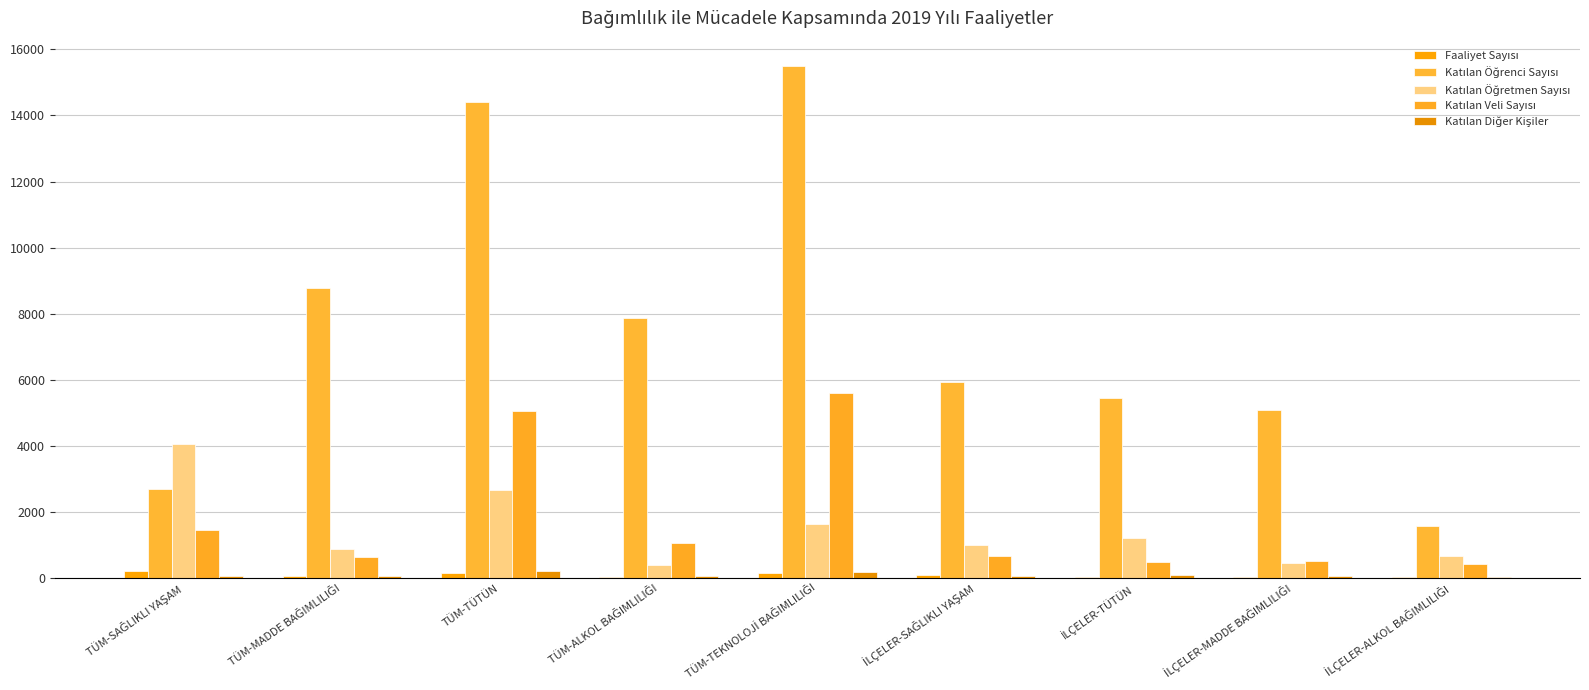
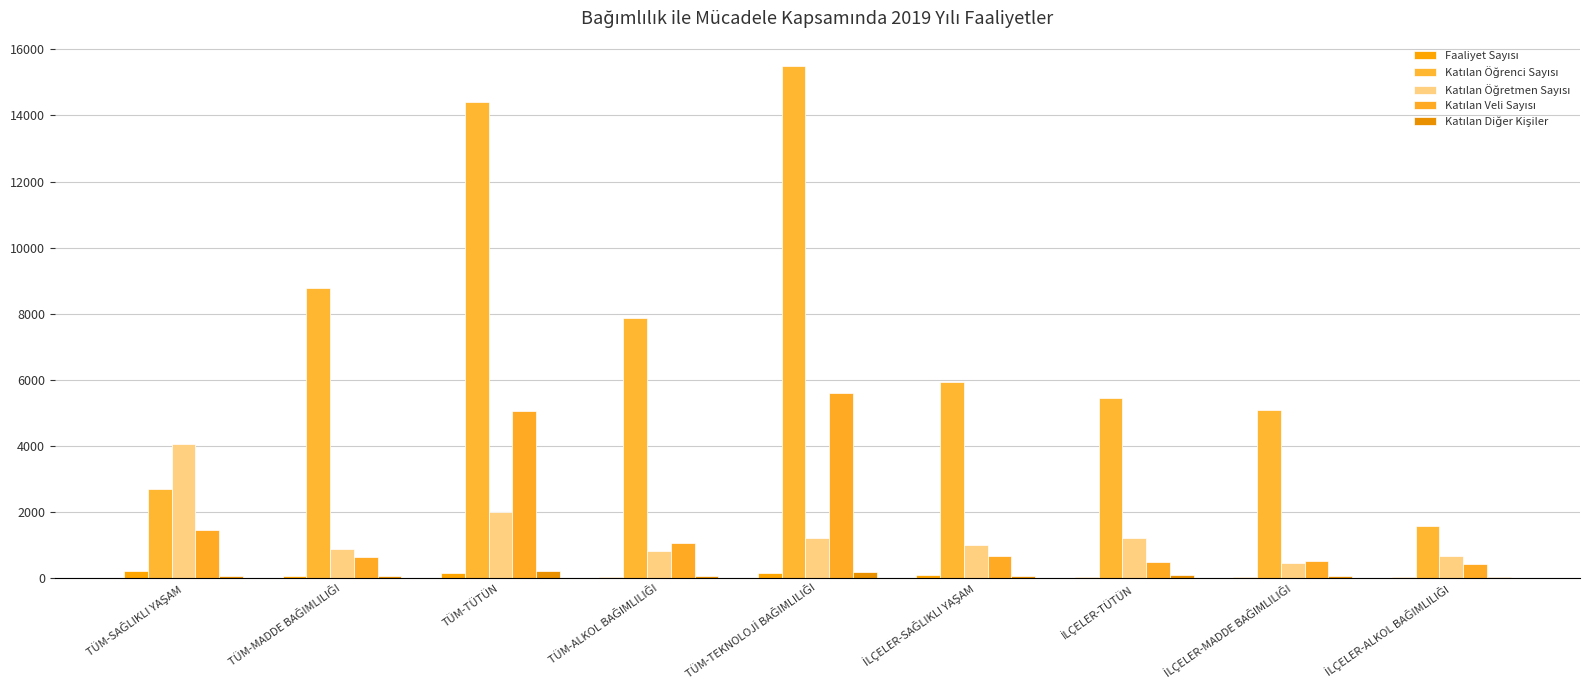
Katılan Öğretmen Sayısı, TÜM-TÜTÜN: 2700 -> 2000
Katılan Öğretmen Sayısı, TÜM-ALKOL BAĞIMLILIĞI: 400 -> 800
Katılan Öğretmen Sayısı, TÜM-TEKNOLOJİ BAĞIMLILIĞI: 1600 -> 1200
